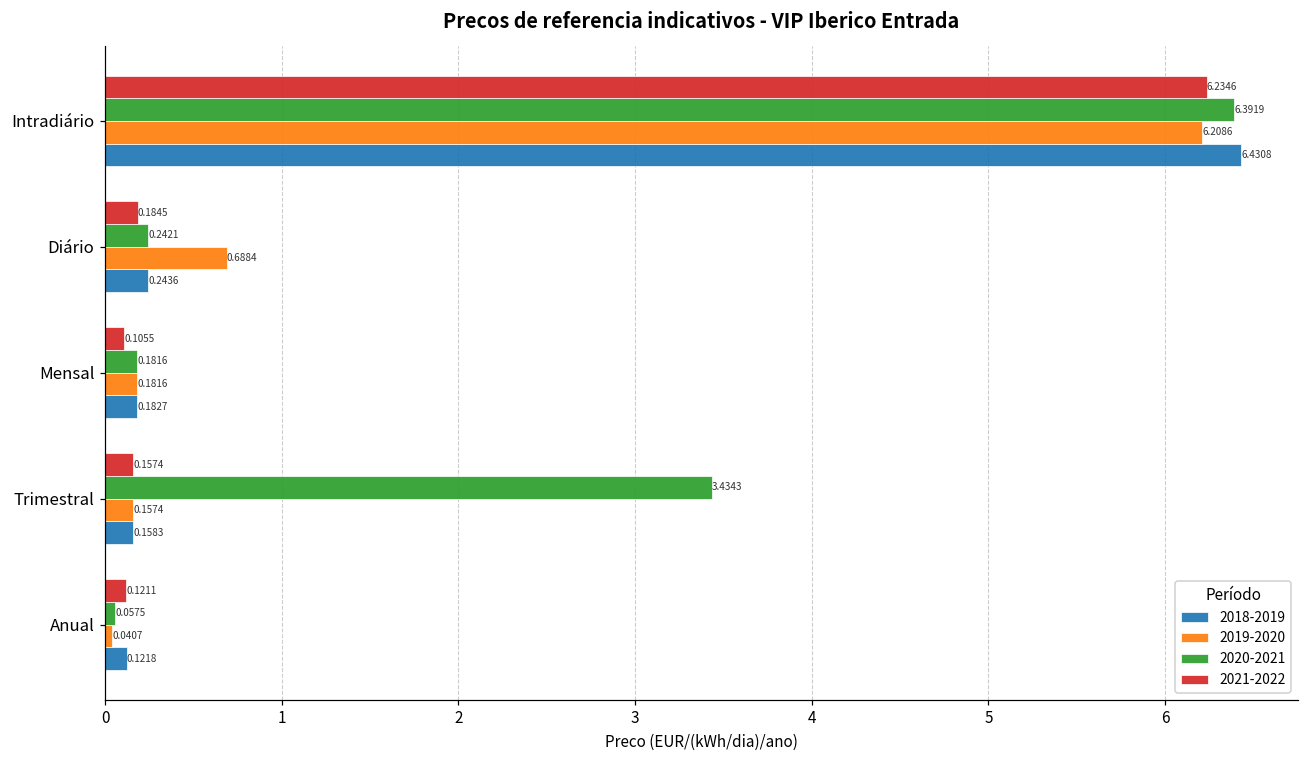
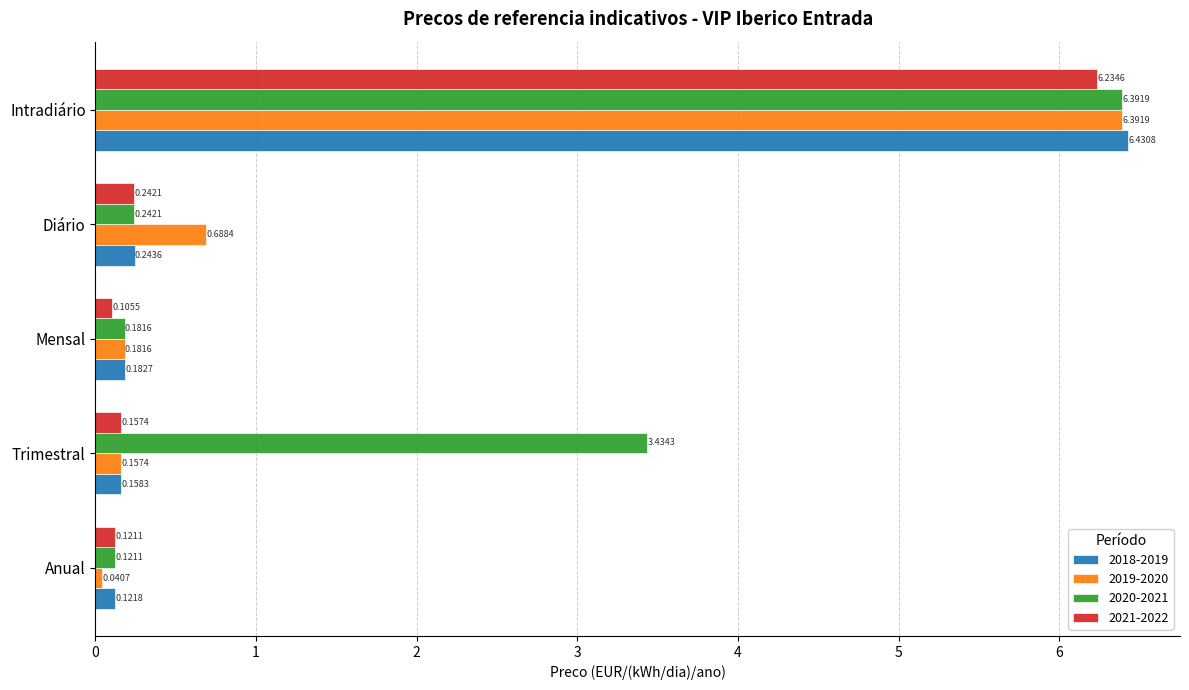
2019-2020, Intradiário: 6.2086 -> 6.3919
2021-2022, Diário: 0.1845 -> 0.2421
2020-2021, Anual: 0.0575 -> 0.1211
